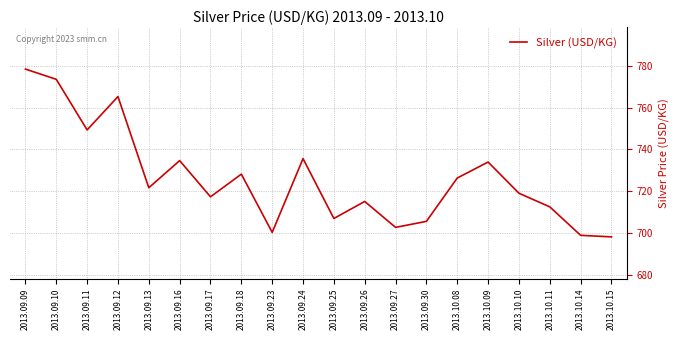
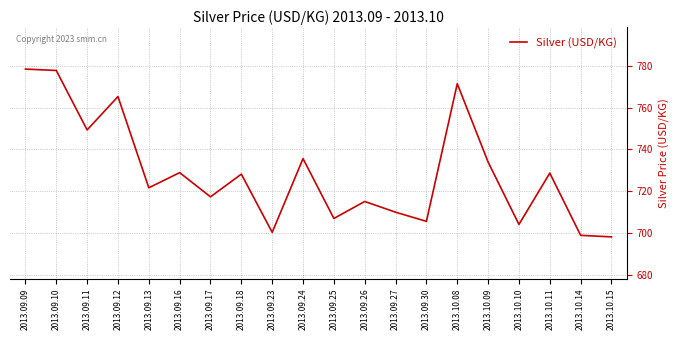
2013.09.10: 774 -> 778
2013.09.16: 735 -> 729
2013.09.27: 703 -> 710
2013.10.08: 726 -> 771
2013.10.10: 719 -> 704
2013.10.11: 713 -> 729
